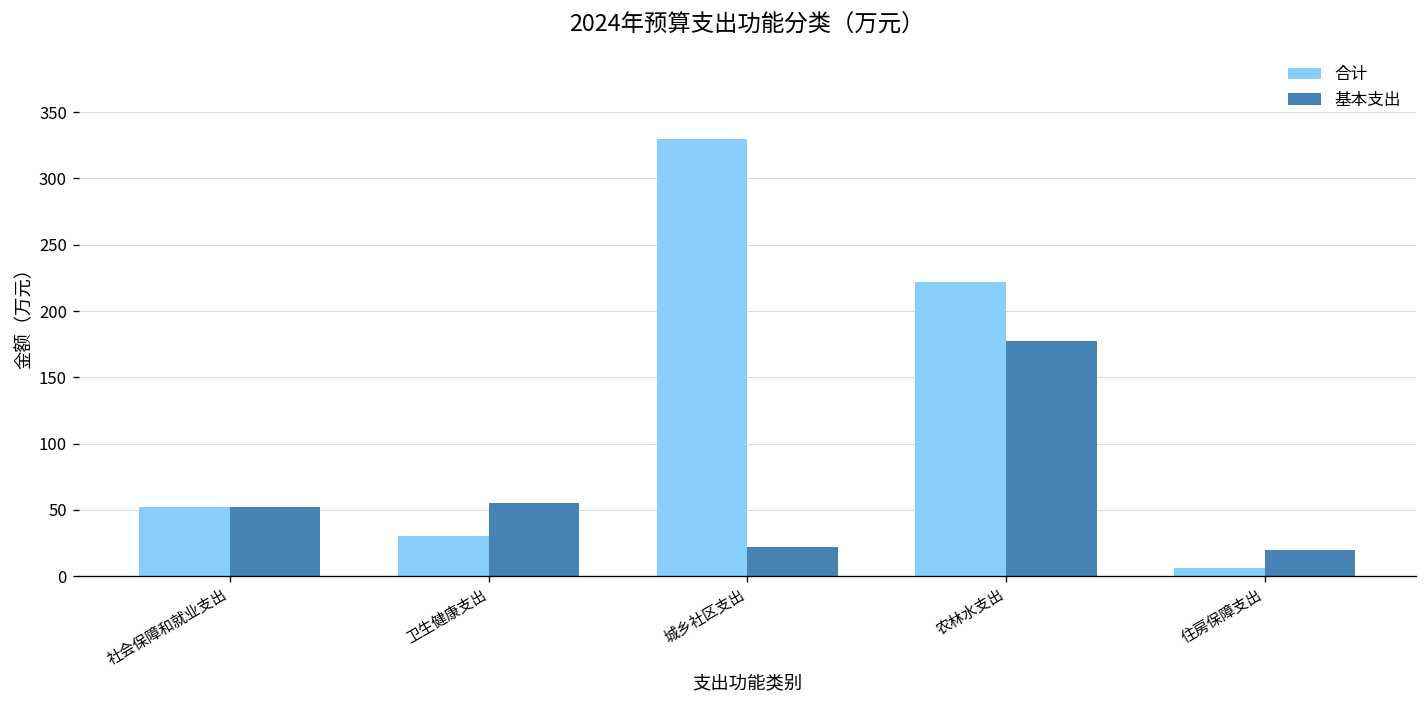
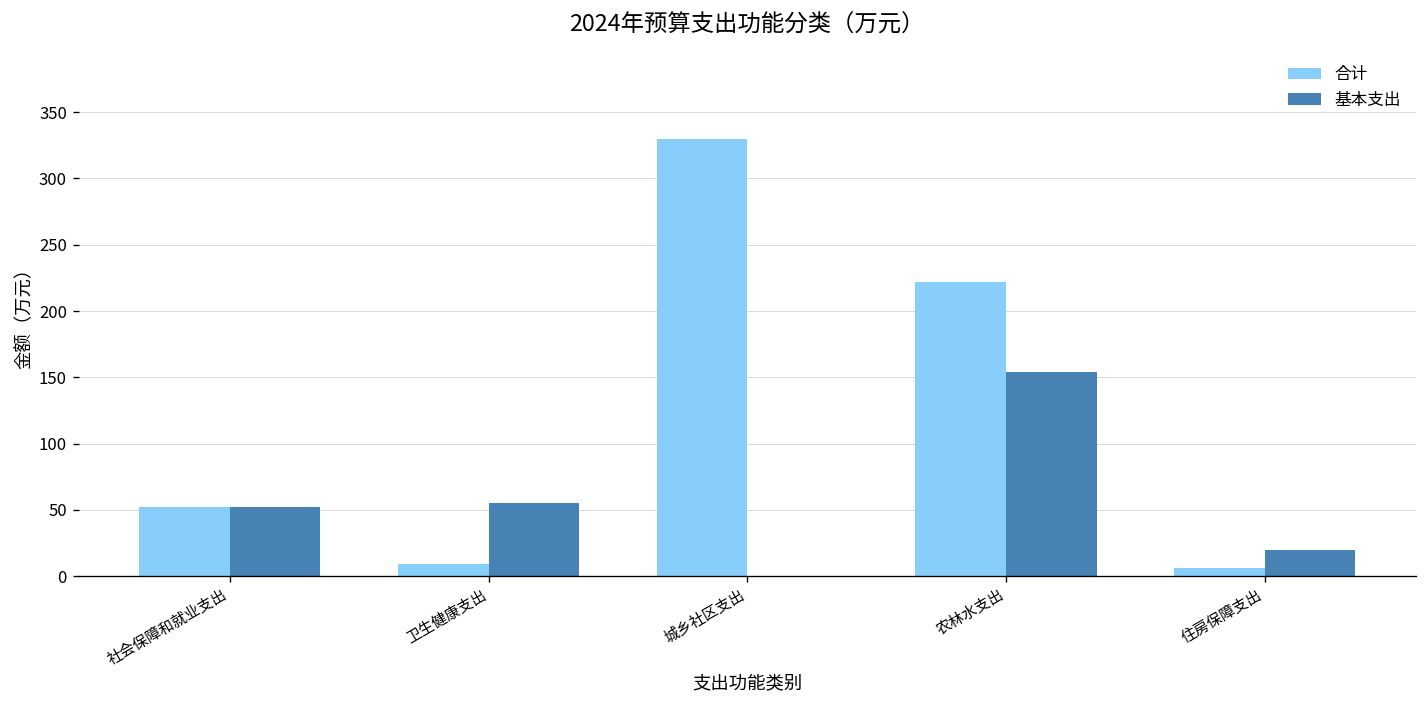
合计, 卫生健康支出: 30 -> 9
基本支出, 城乡社区支出: 22 -> 0
基本支出, 农林水支出: 178 -> 154
